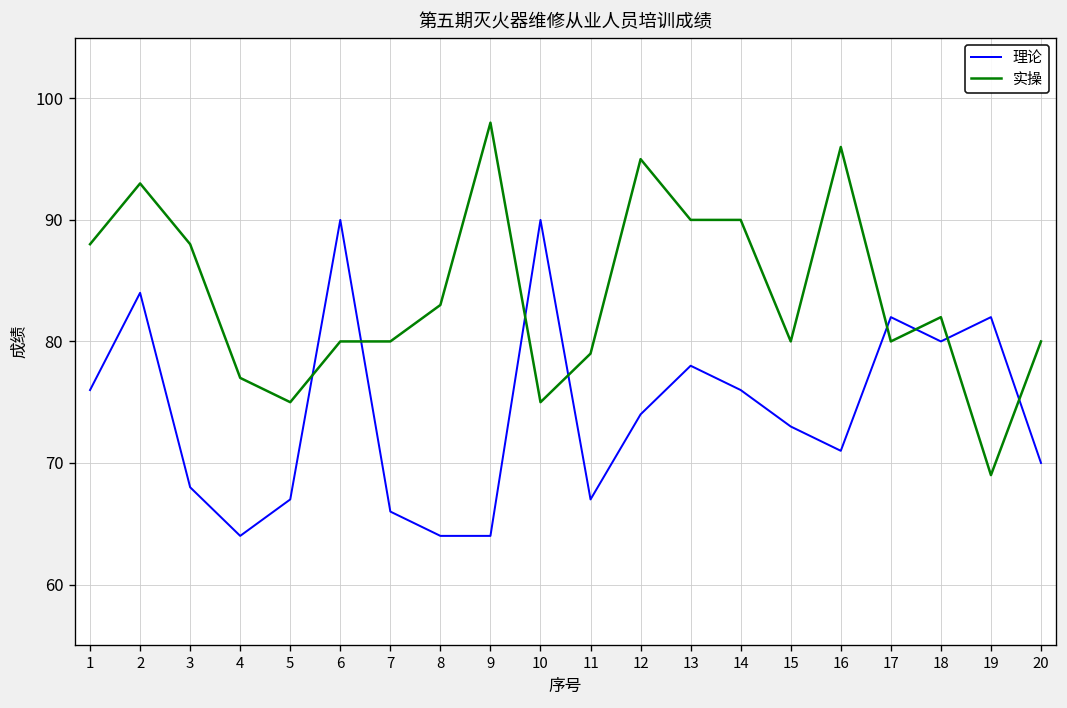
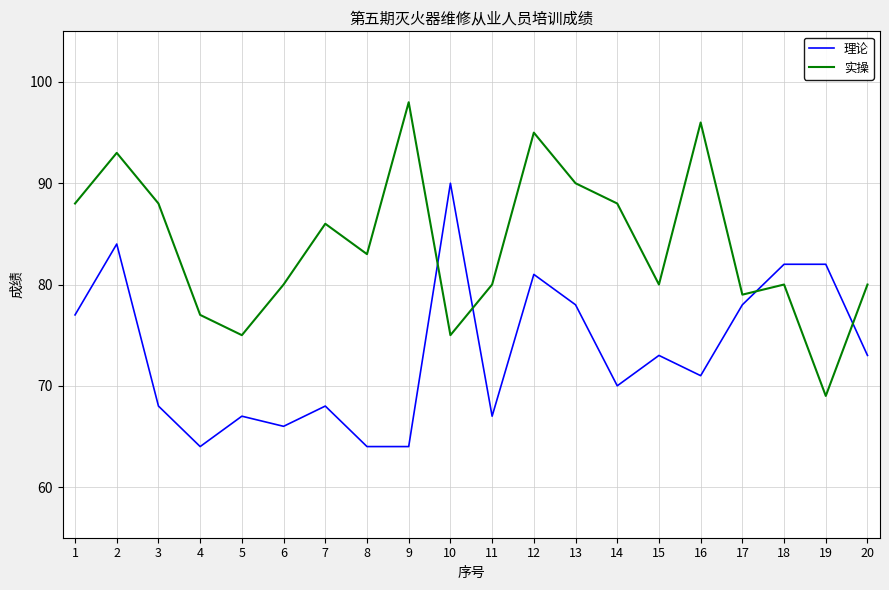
理论, 1: 76 -> 77
理论, 6: 90 -> 66
理论, 7: 66 -> 68
实操, 7: 80 -> 86
实操, 11: 79 -> 80
理论, 12: 74 -> 81
理论, 14: 76 -> 70
实操, 14: 90 -> 88
理论, 17: 82 -> 78
实操, 17: 80 -> 79
理论, 18: 80 -> 82
实操, 18: 82 -> 80
理论, 20: 70 -> 73
